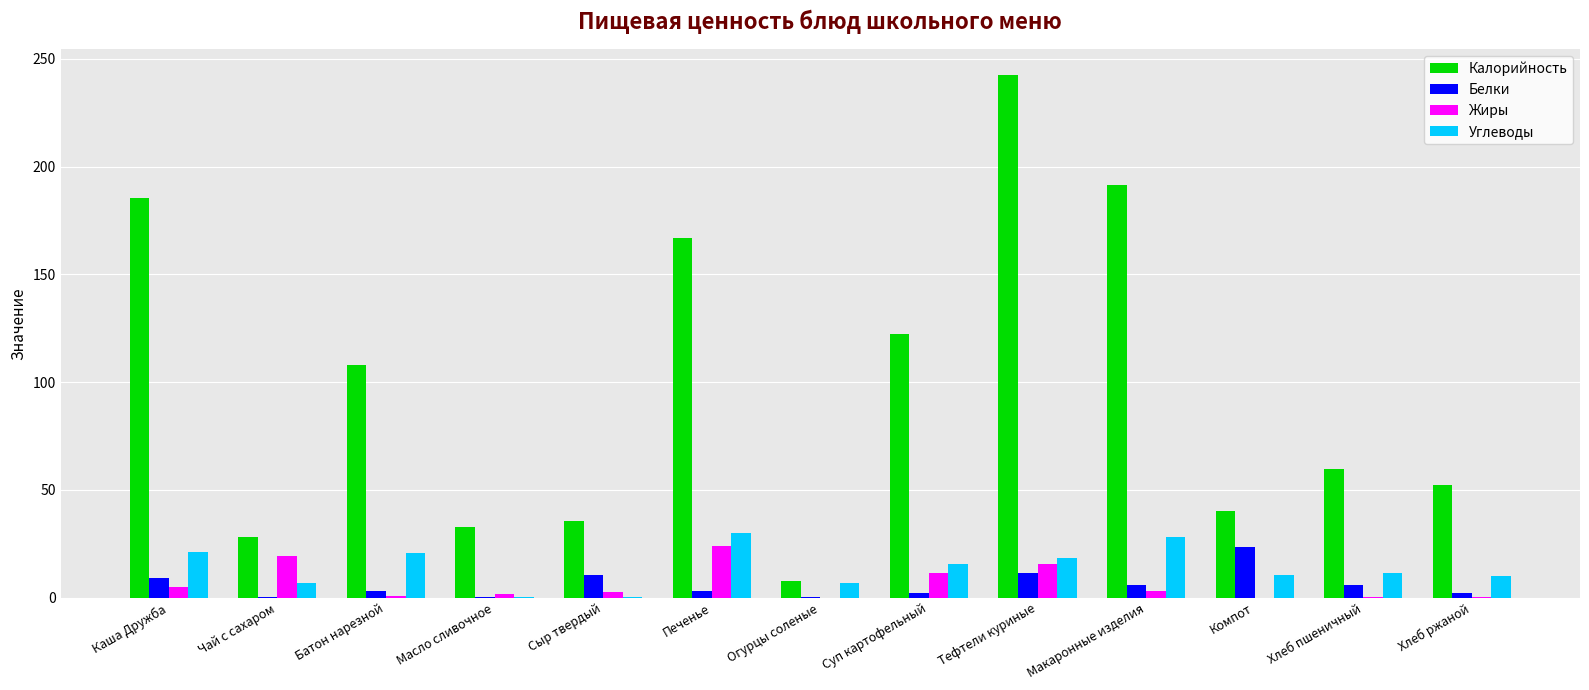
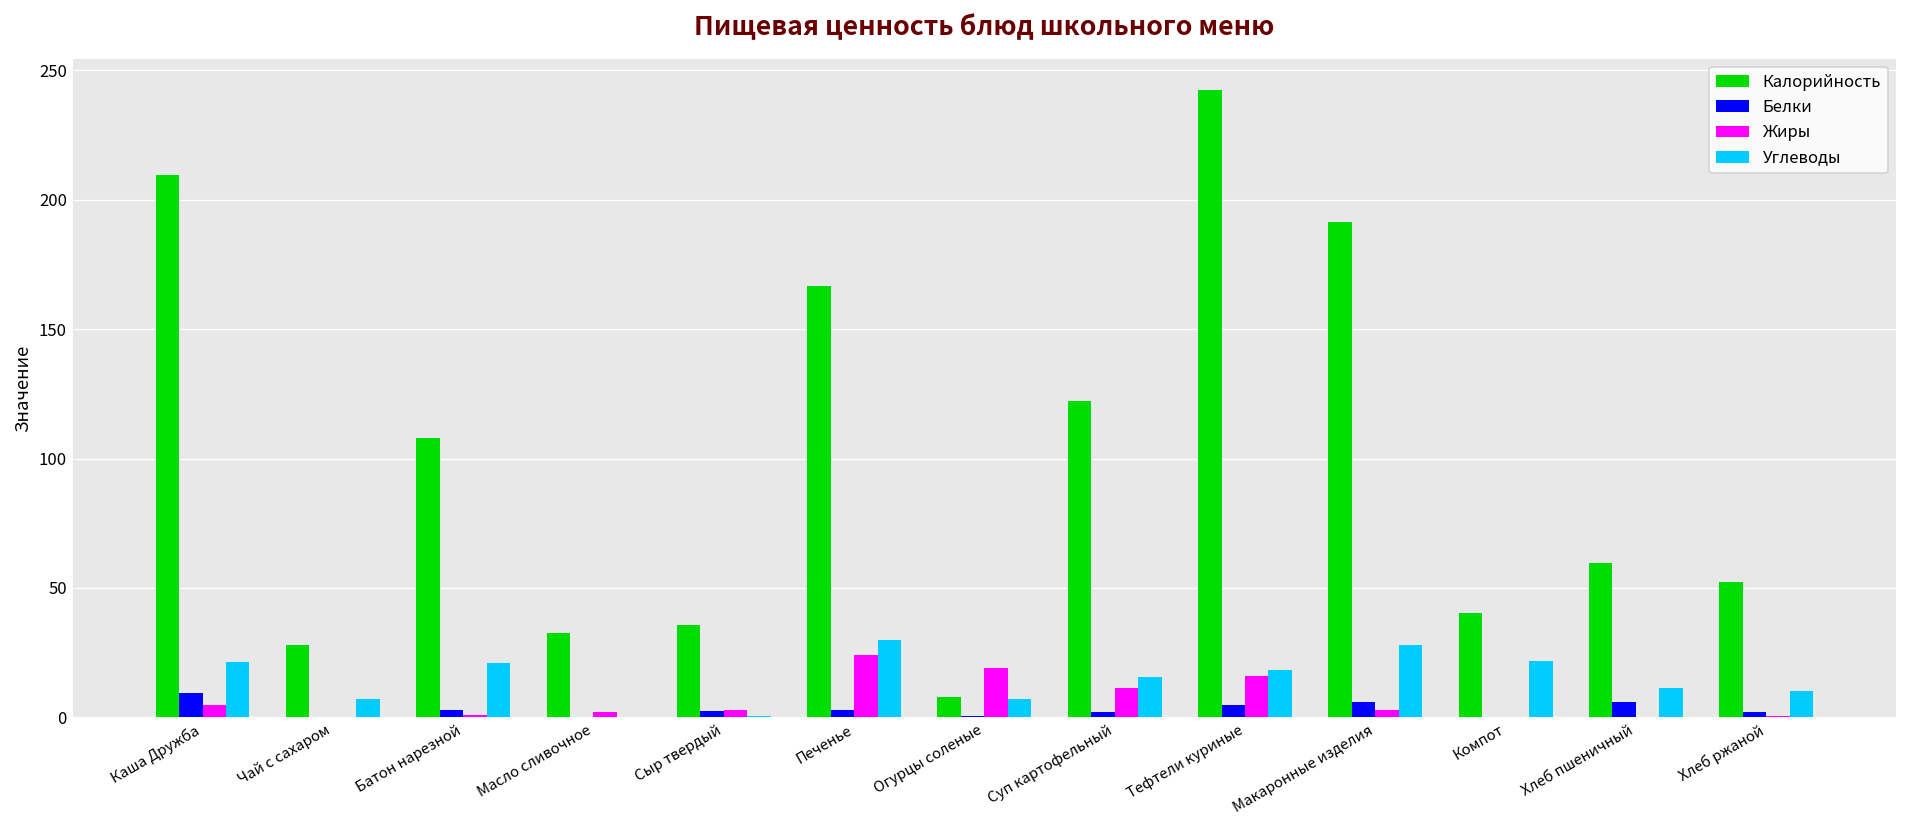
Калорийность, Каша Дружба: 185 -> 210
Жиры, Чай с сахаром: 19 -> 0
Белки, Сыр твердый: 11 -> 3
Жиры, Огурцы соленые: 0 -> 19
Белки, Тефтели куриные: 12 -> 5
Белки, Компот: 24 -> 0
Углеводы, Компот: 11 -> 22
